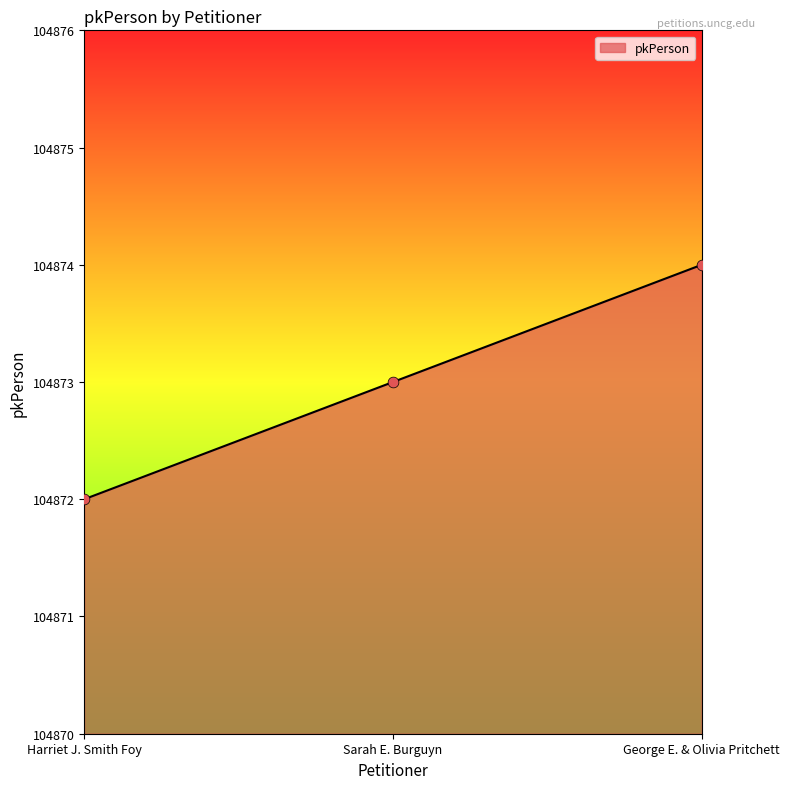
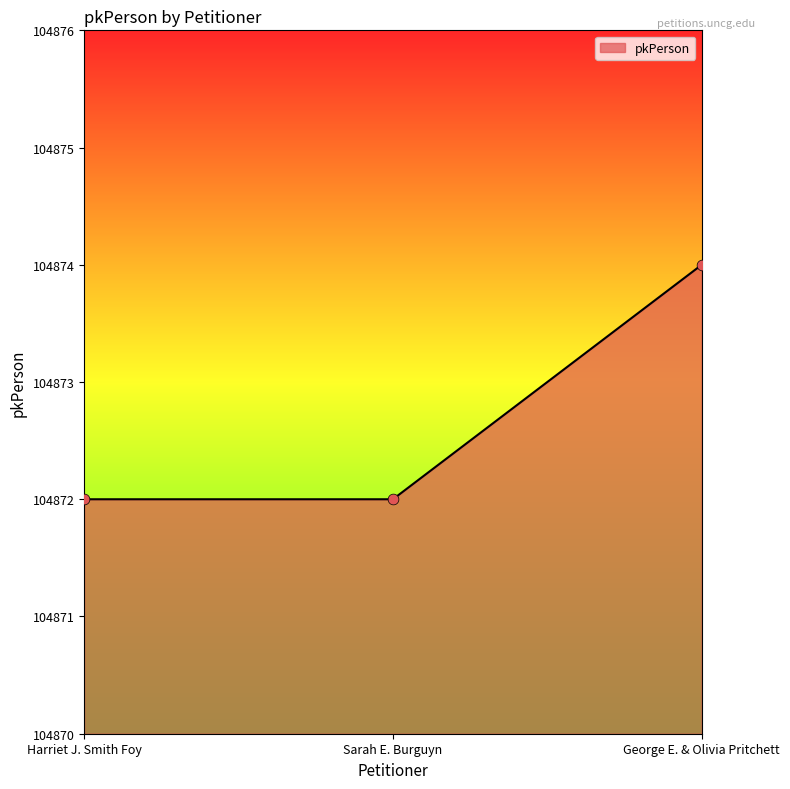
Sarah E. Burguyn: 104873 -> 104872
